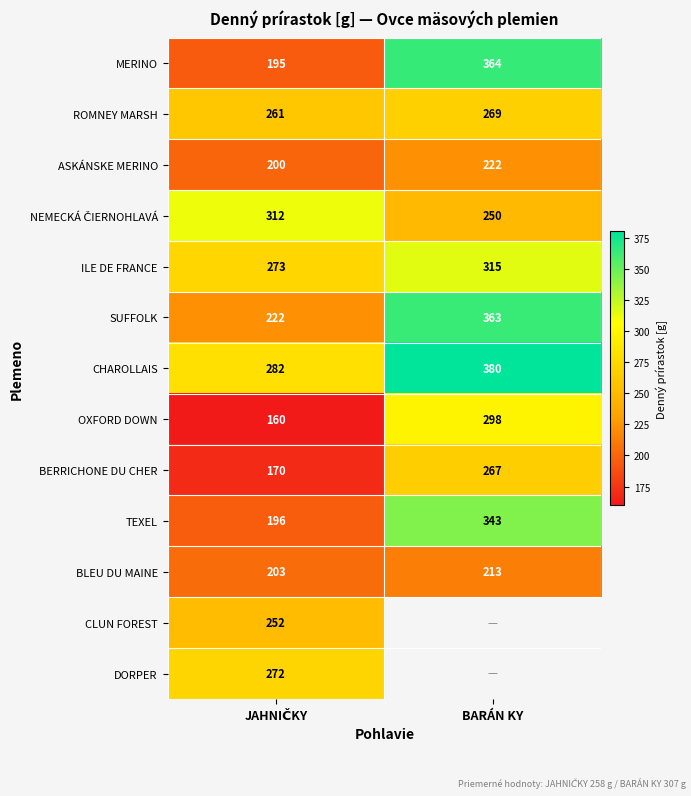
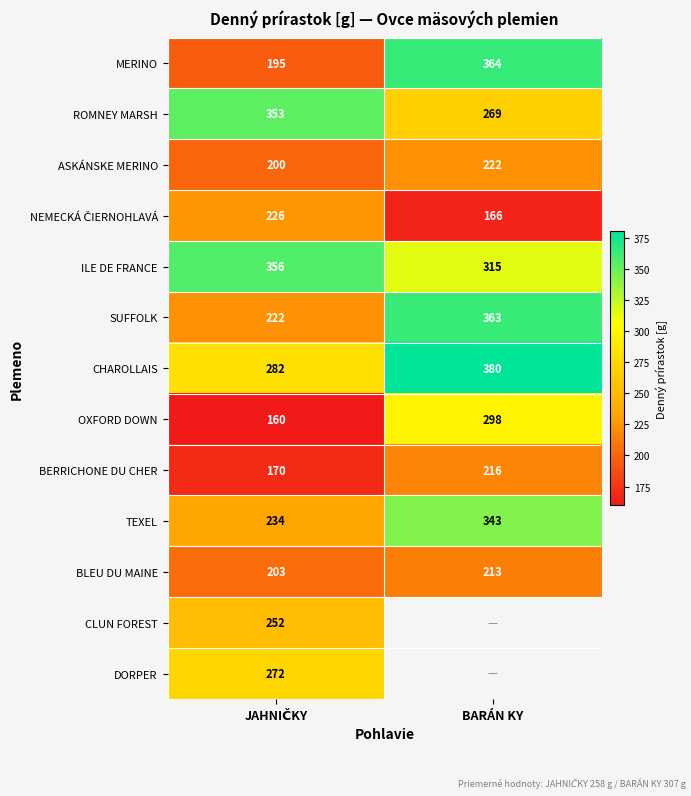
ROMNEY MARSH, JAHNIČKY: 261 -> 353
NEMECKÁ ČIERNOHLAVÁ, JAHNIČKY: 312 -> 226
NEMECKÁ ČIERNOHLAVÁ, BARÁN KY: 250 -> 166
ILE DE FRANCE, JAHNIČKY: 273 -> 356
BERRICHONE DU CHER, BARÁN KY: 267 -> 216
TEXEL, JAHNIČKY: 196 -> 234
